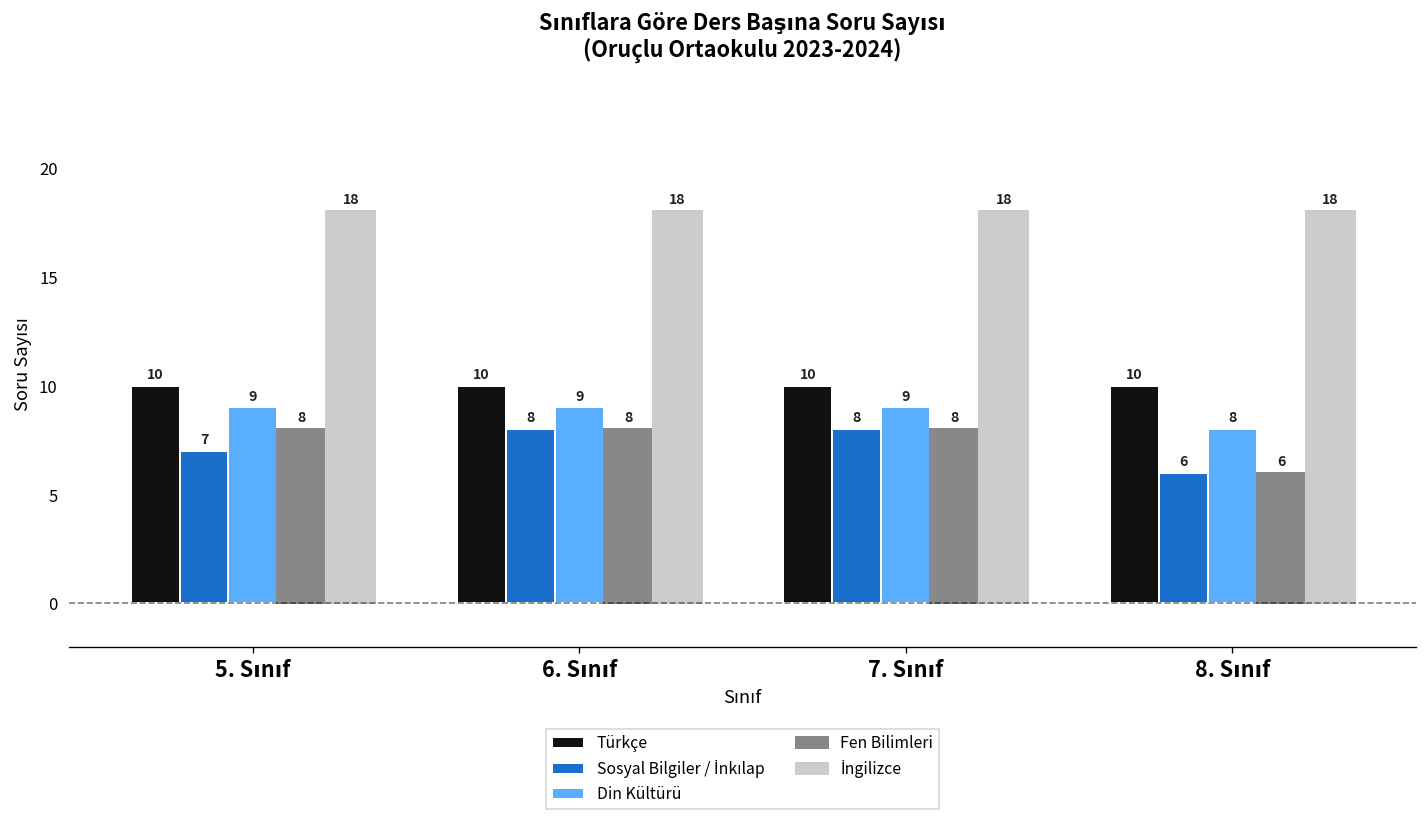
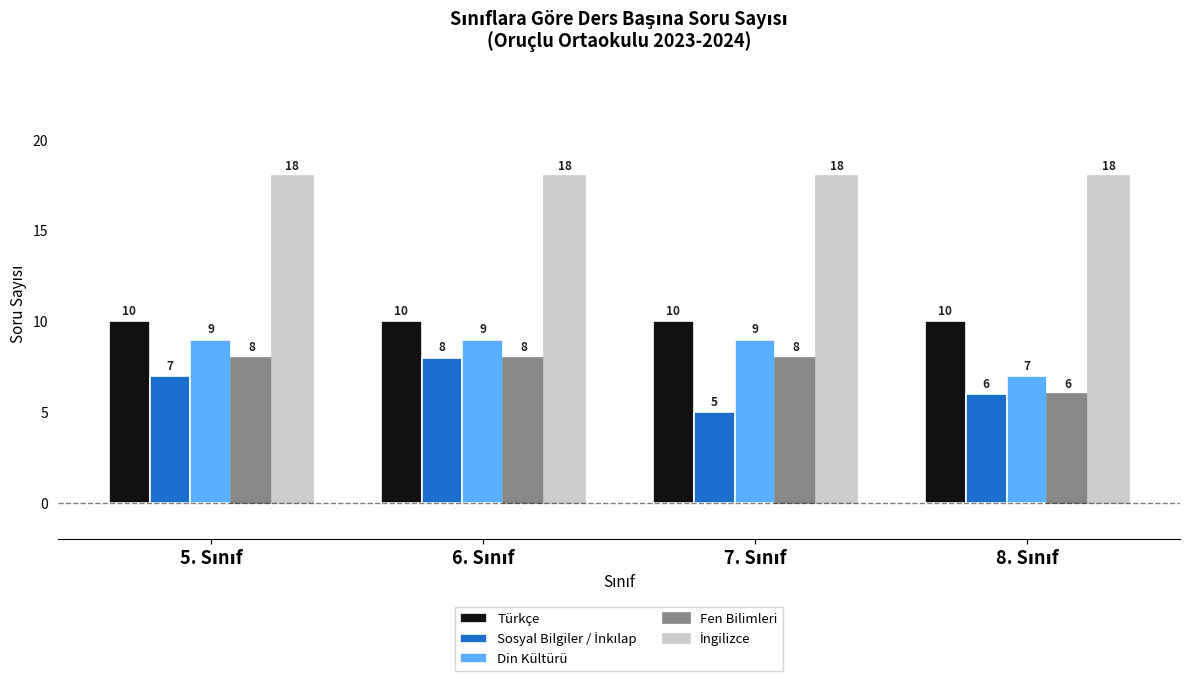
Sosyal Bilgiler / İnkılap, 7. Sınıf: 8 -> 5
Din Kültürü, 8. Sınıf: 8 -> 7
